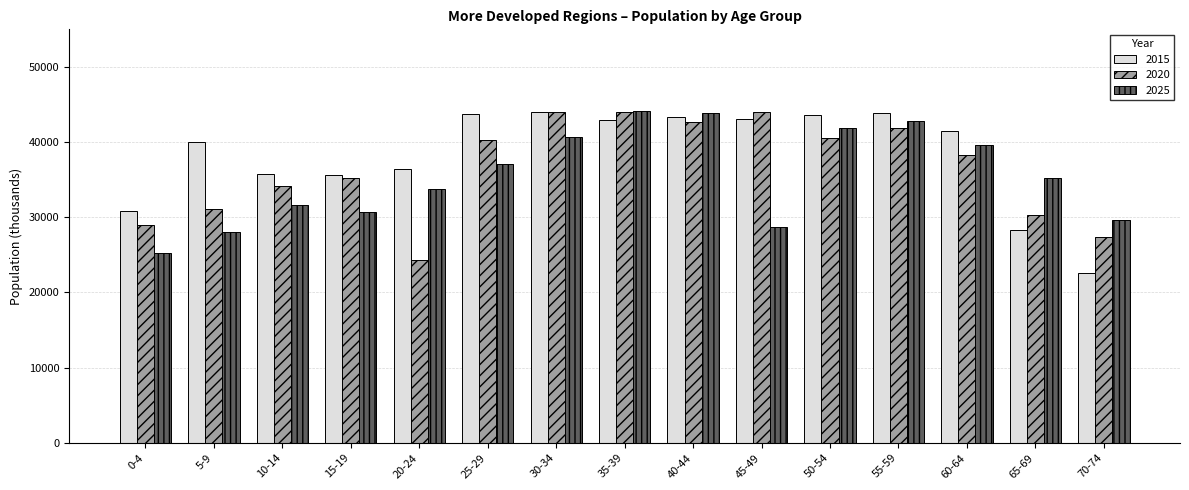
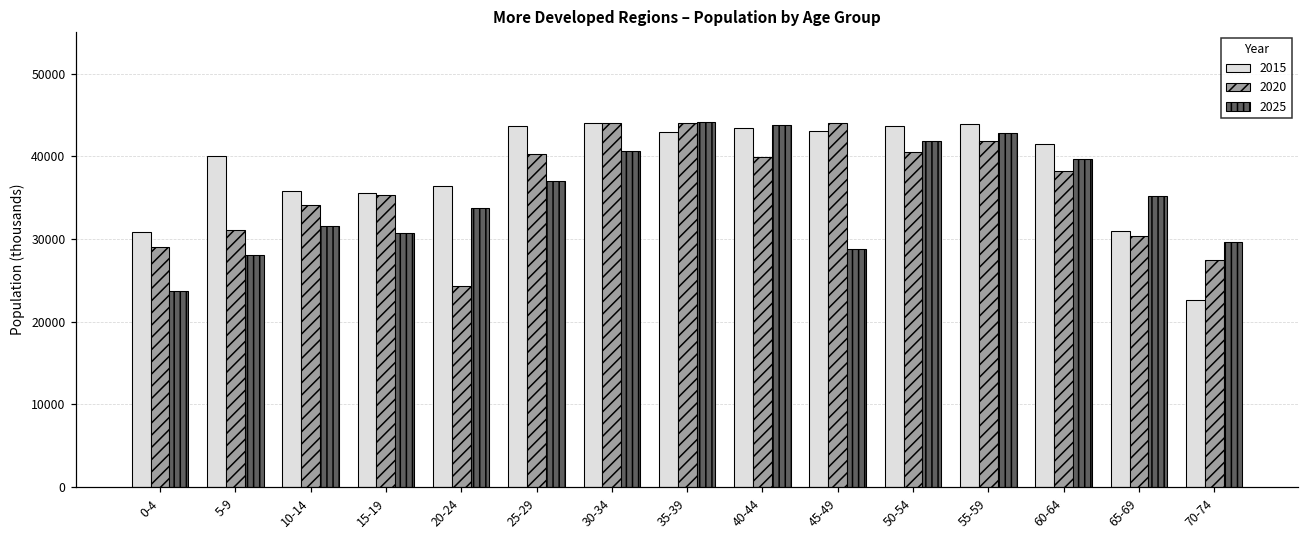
2025, 0-4: 25000 -> 24000
2020, 40-44: 43000 -> 40000
2015, 65-69: 28000 -> 31000
